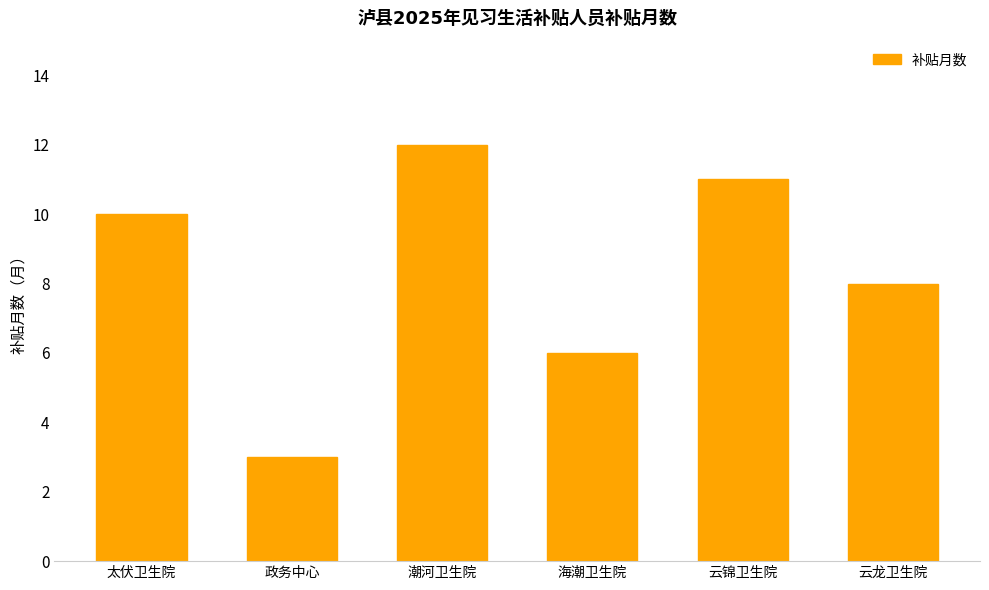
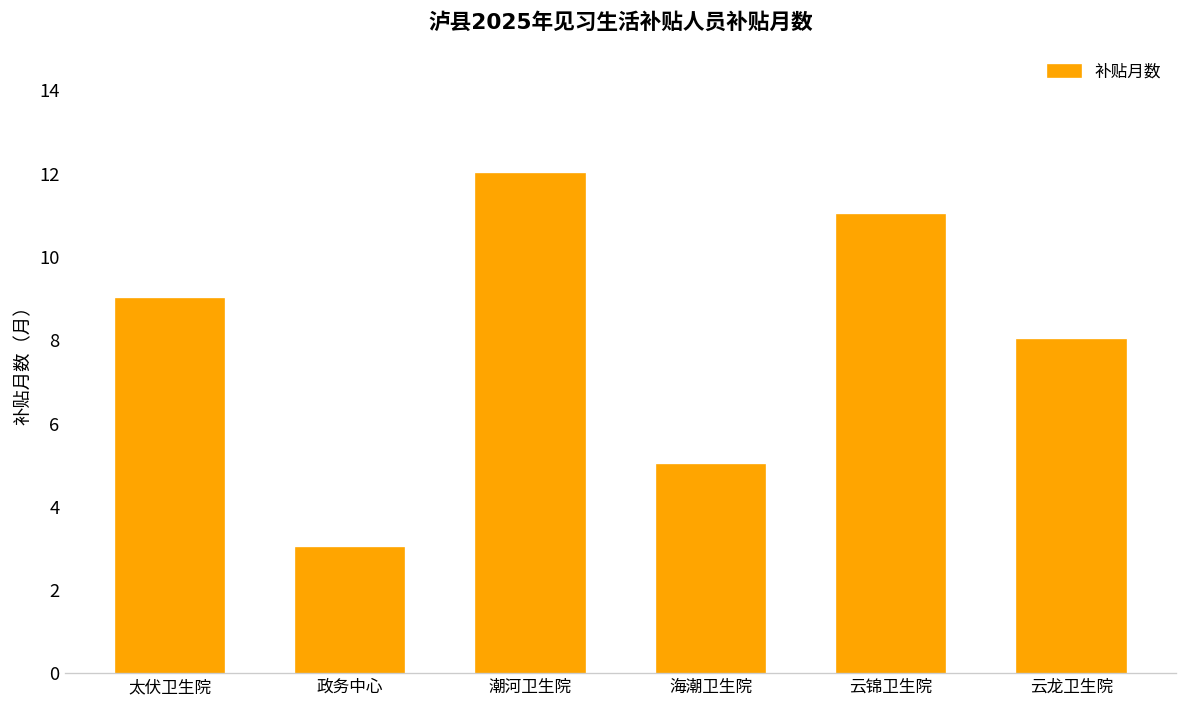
太伏卫生院: 10 -> 9
海潮卫生院: 6 -> 5
